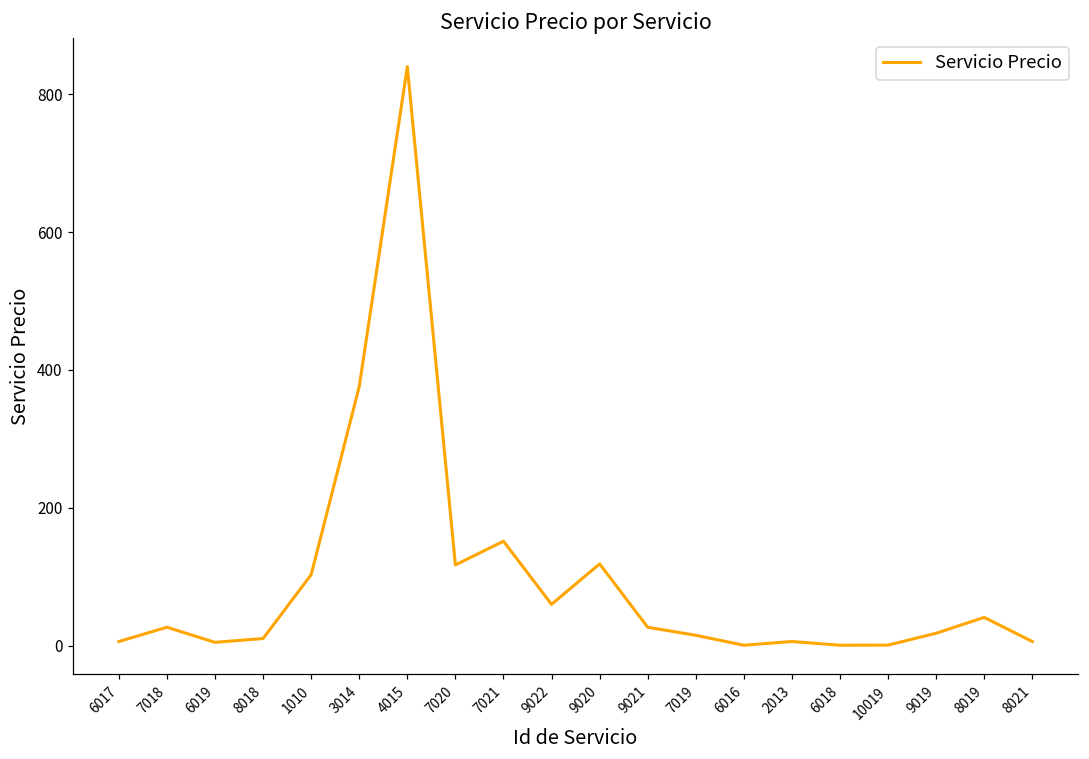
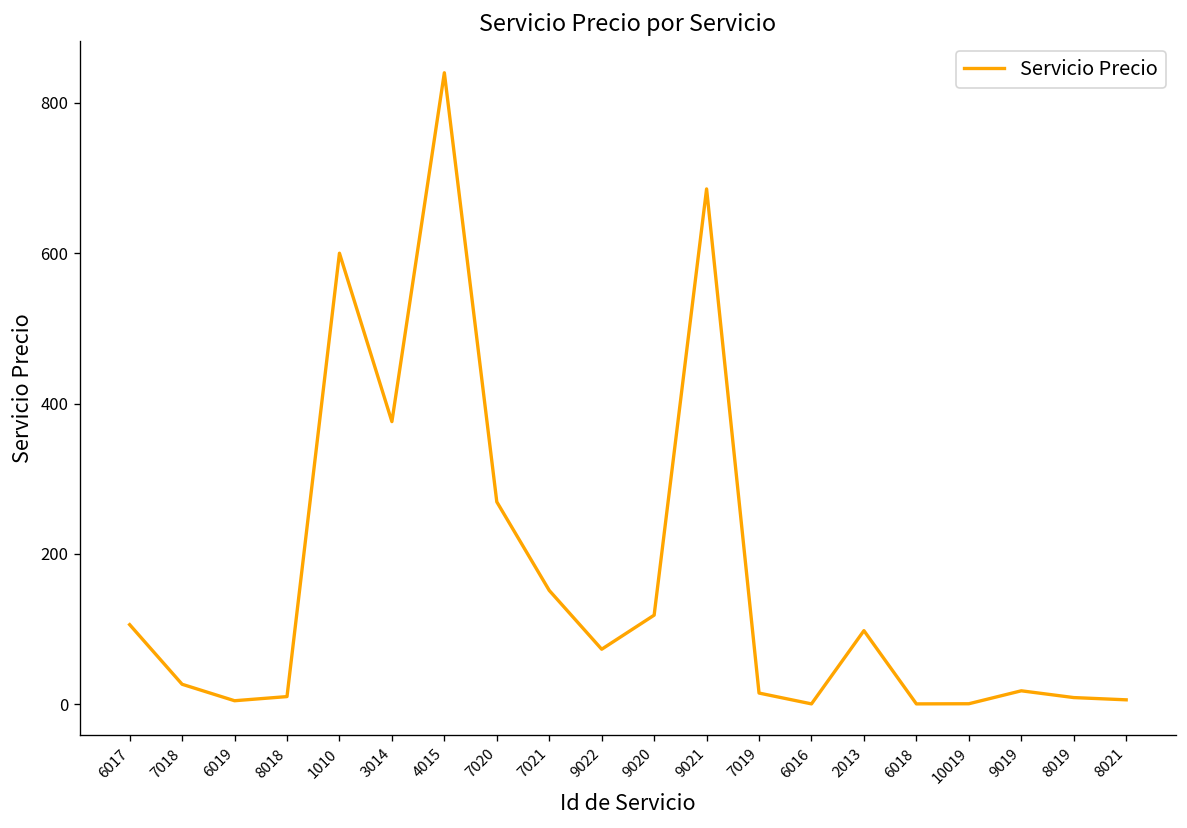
6017: 10 -> 110
1010: 100 -> 600
7020: 120 -> 270
9022: 60 -> 70
9021: 30 -> 690
2013: 10 -> 100
8019: 40 -> 10
